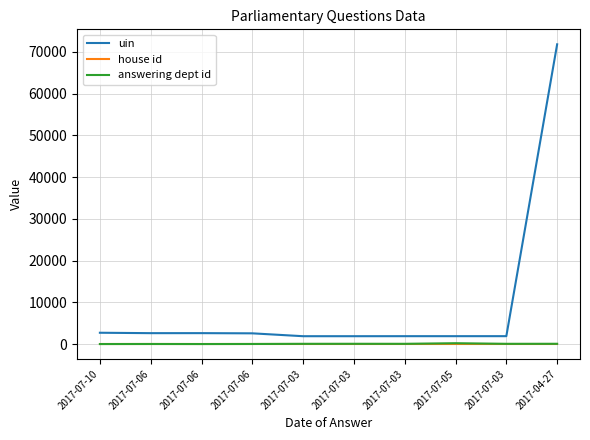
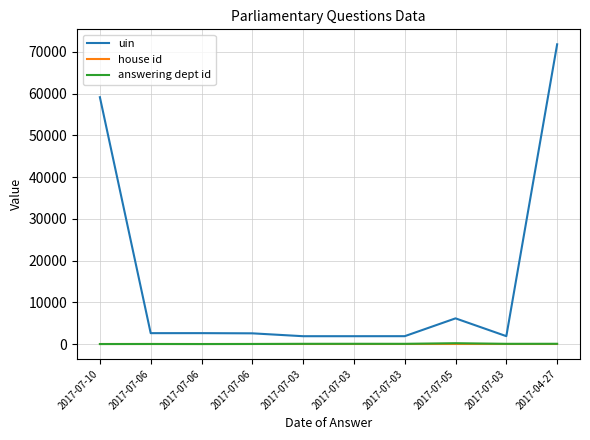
uin, 2017-07-10: 3000 -> 59000
uin, 2017-07-05: 2000 -> 6000
